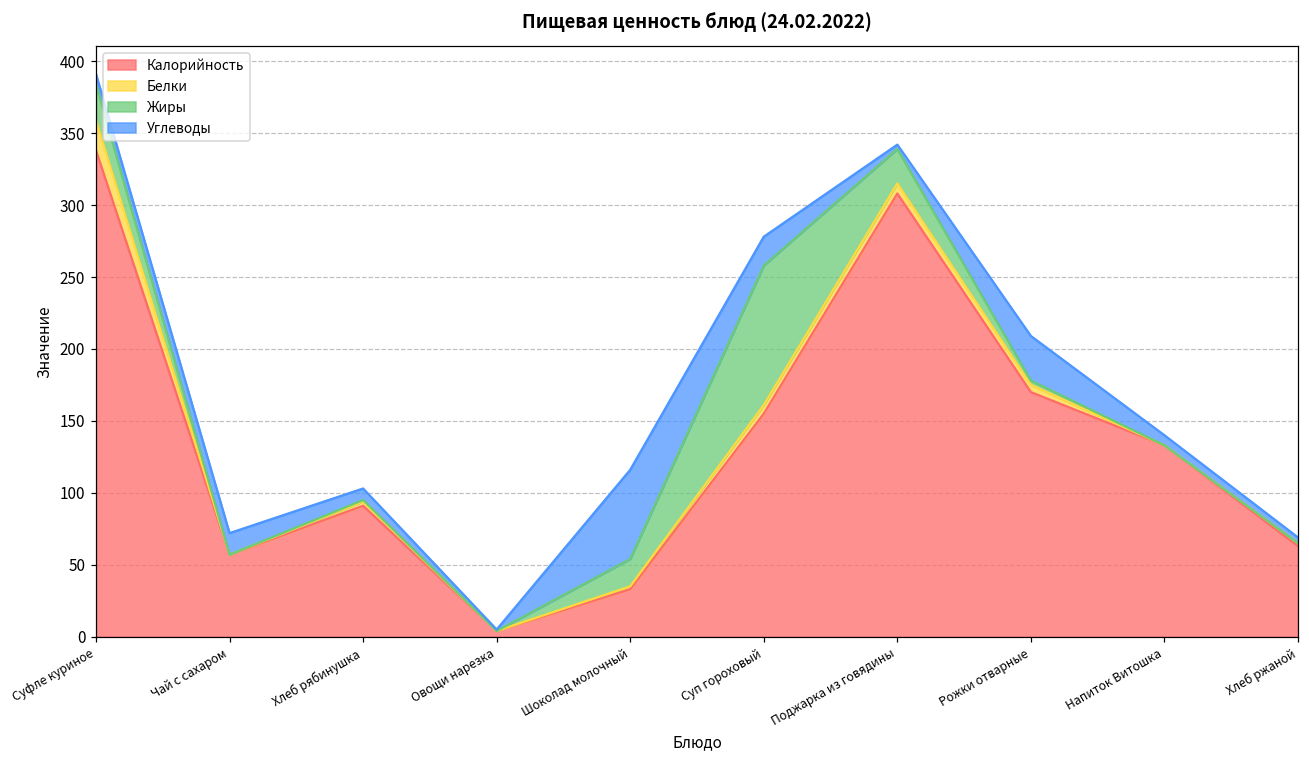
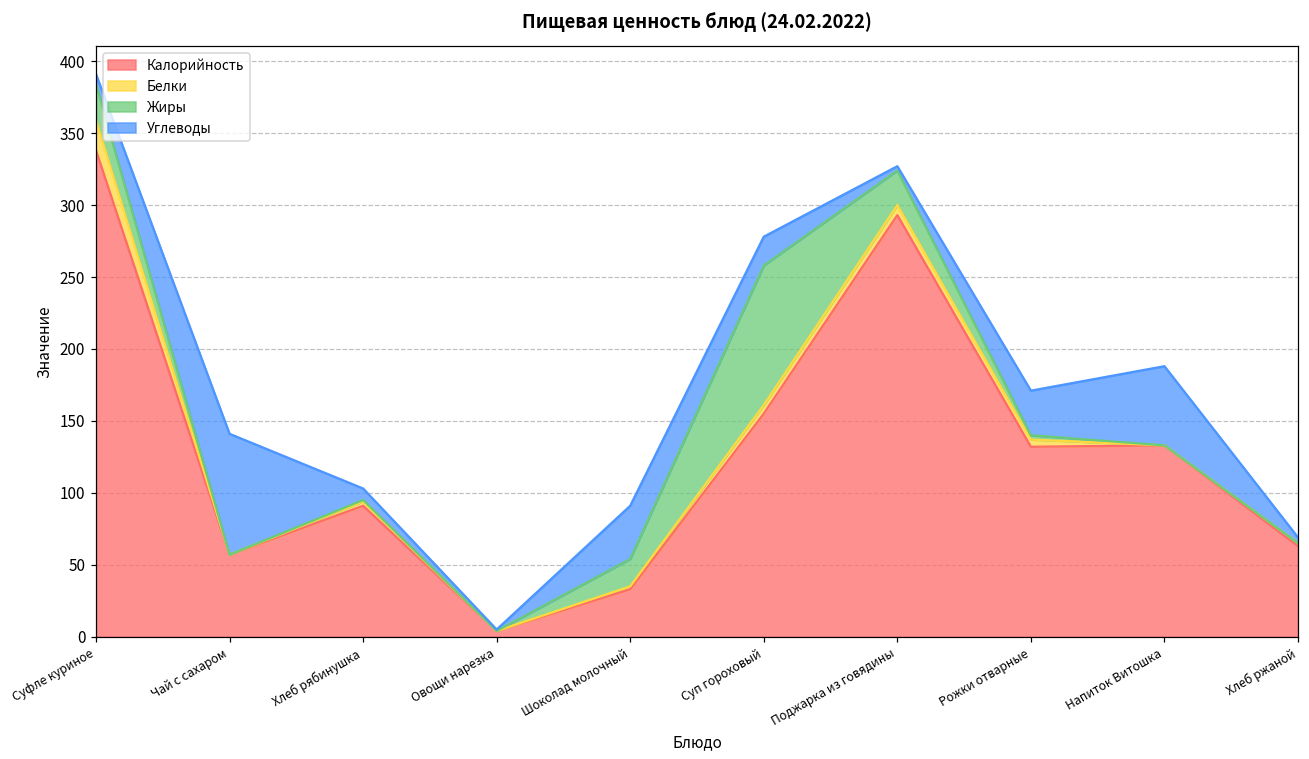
Углеводы, Чай с сахаром: 15 -> 84
Углеводы, Шоколад молочный: 62 -> 37
Калорийность, Поджарка из говядины: 308 -> 293
Калорийность, Рожки отварные: 170 -> 132
Углеводы, Напиток Витошка: 7 -> 55
